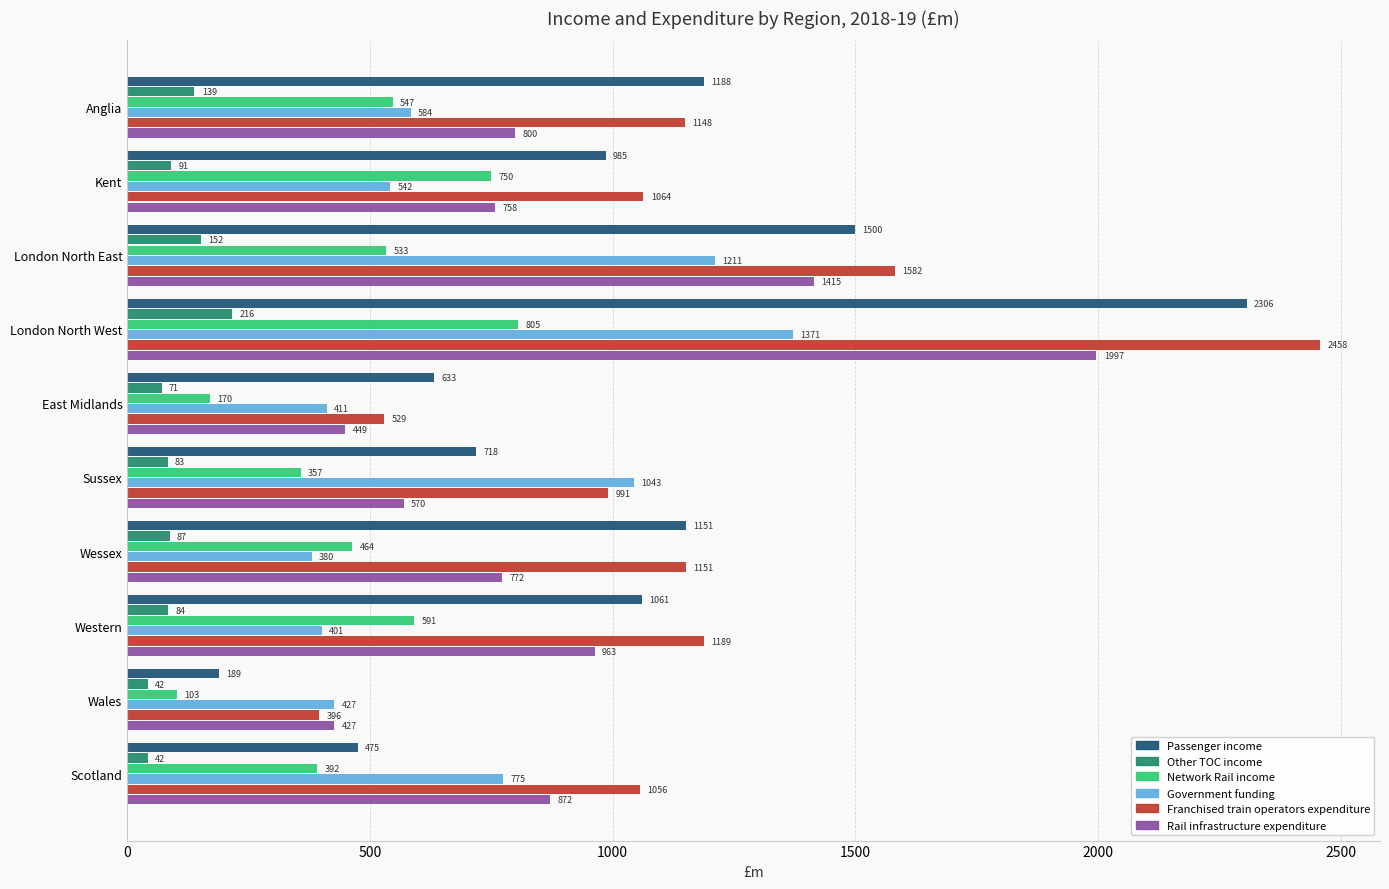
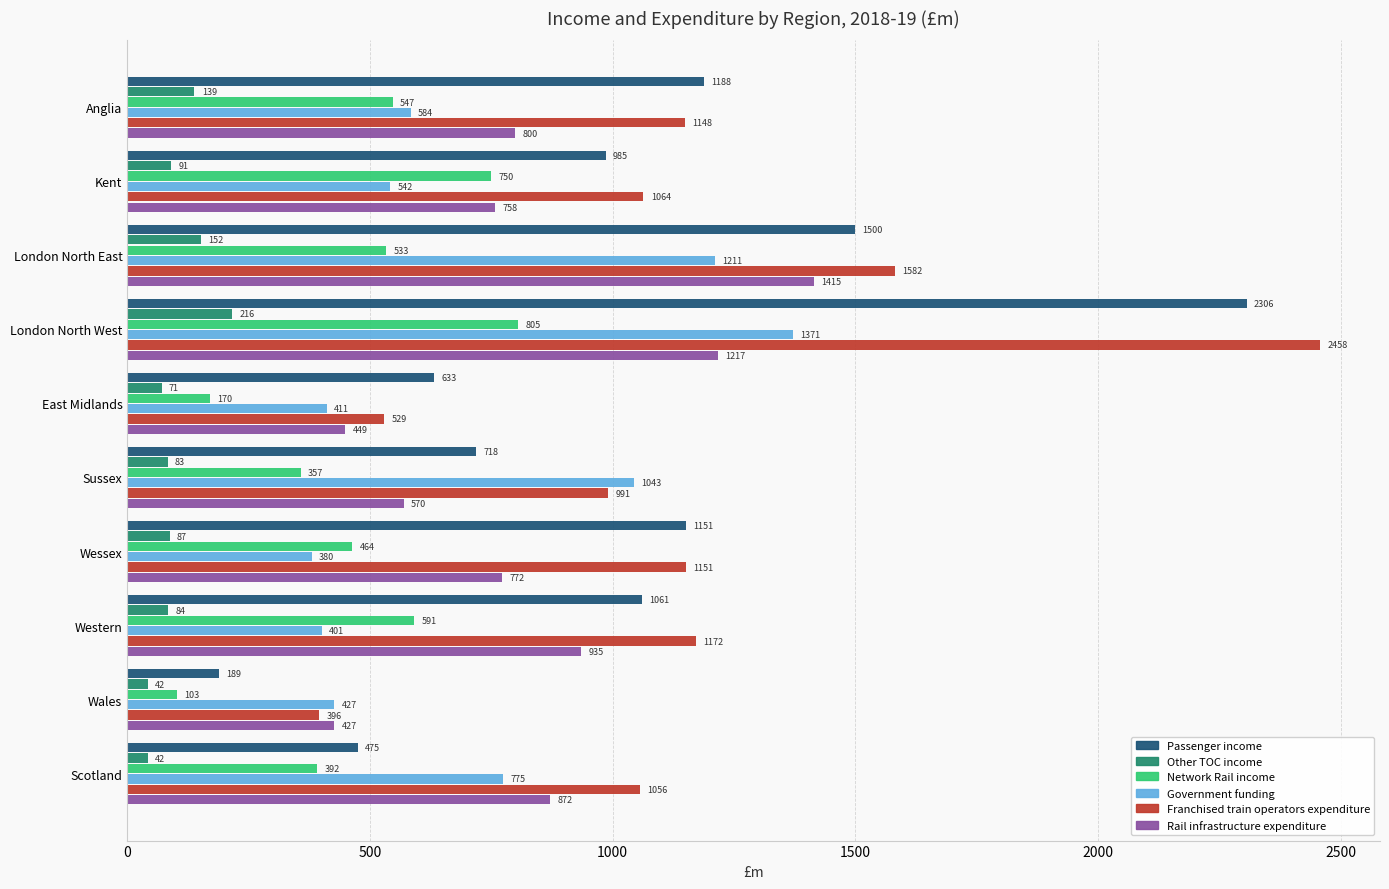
Rail infrastructure expenditure, London North West: 1997 -> 1217
Franchised train operators expenditure, Western: 1189 -> 1172
Rail infrastructure expenditure, Western: 963 -> 935
